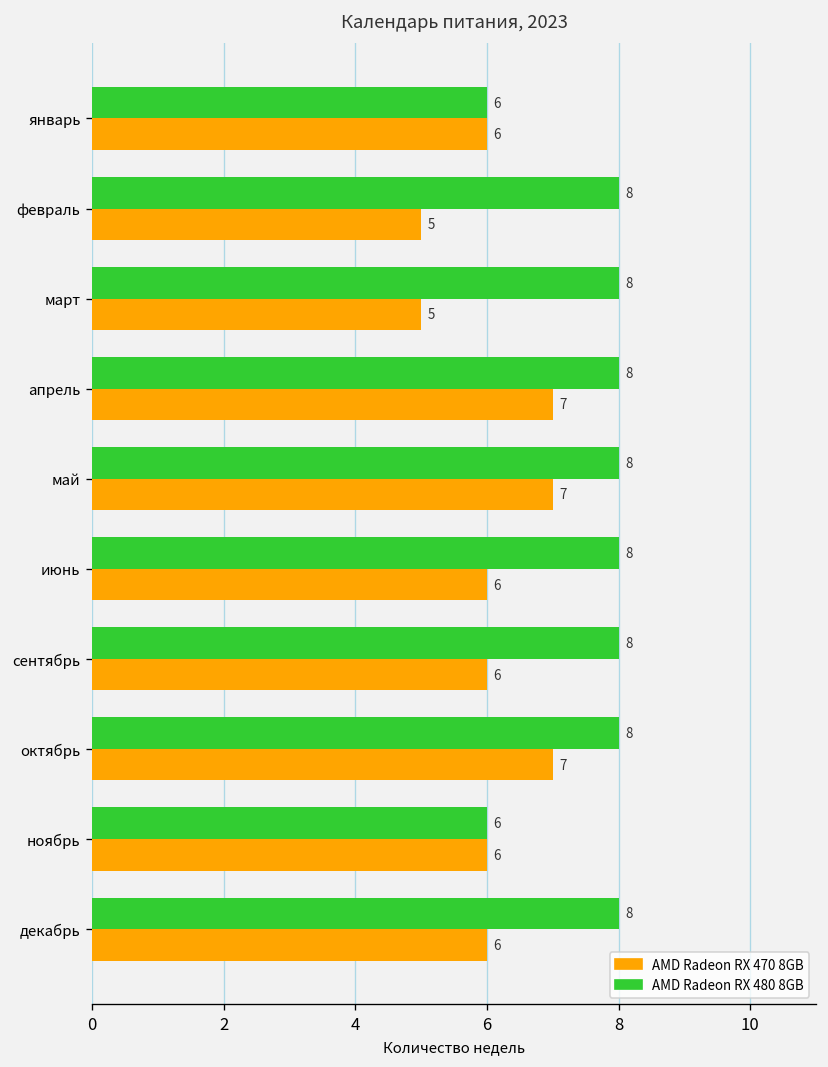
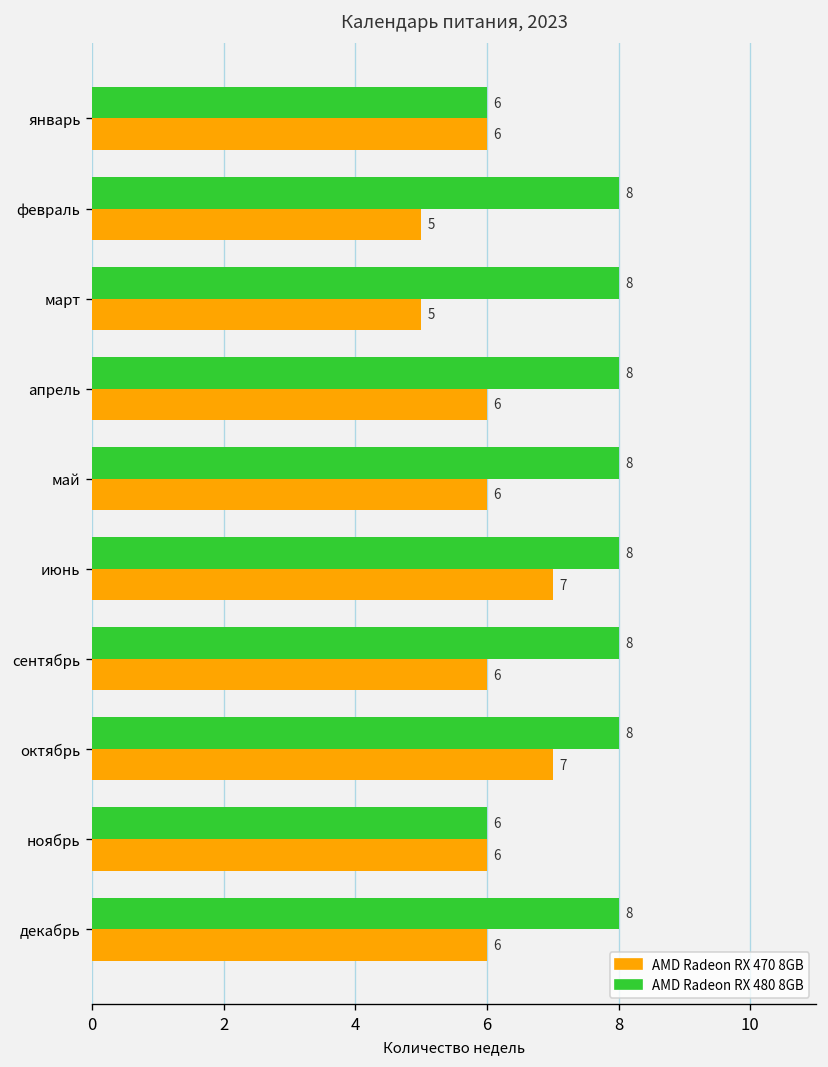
AMD Radeon RX 470 8GB, апрель: 7 -> 6
AMD Radeon RX 470 8GB, май: 7 -> 6
AMD Radeon RX 470 8GB, июнь: 6 -> 7
